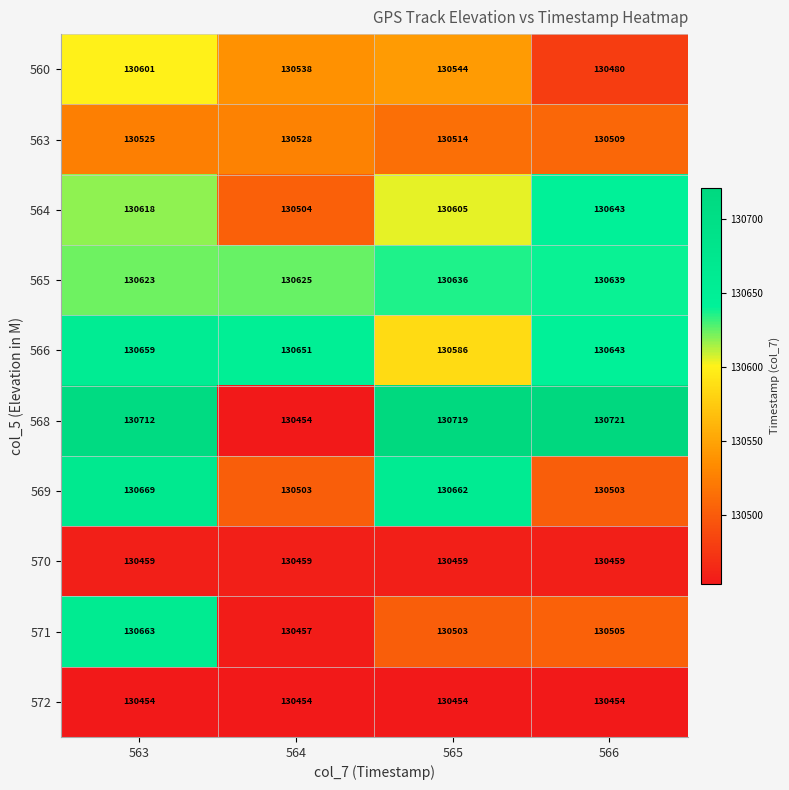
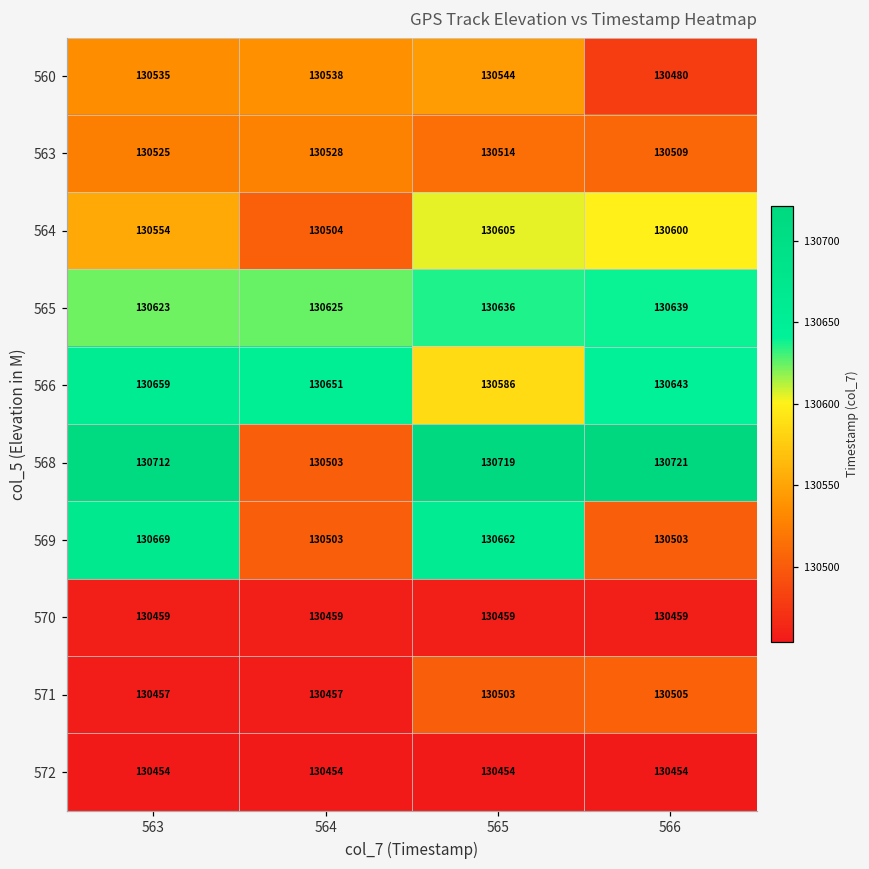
560, 563: 130601 -> 130535
564, 563: 130618 -> 130554
564, 566: 130643 -> 130600
568, 564: 130454 -> 130503
571, 563: 130663 -> 130457
